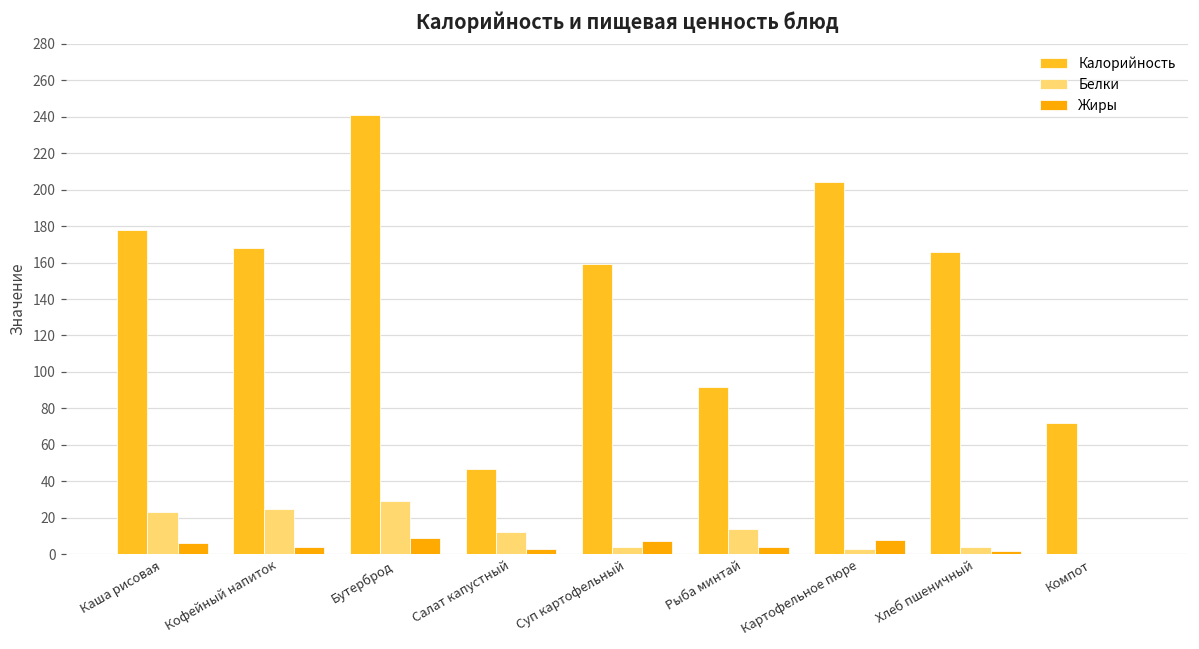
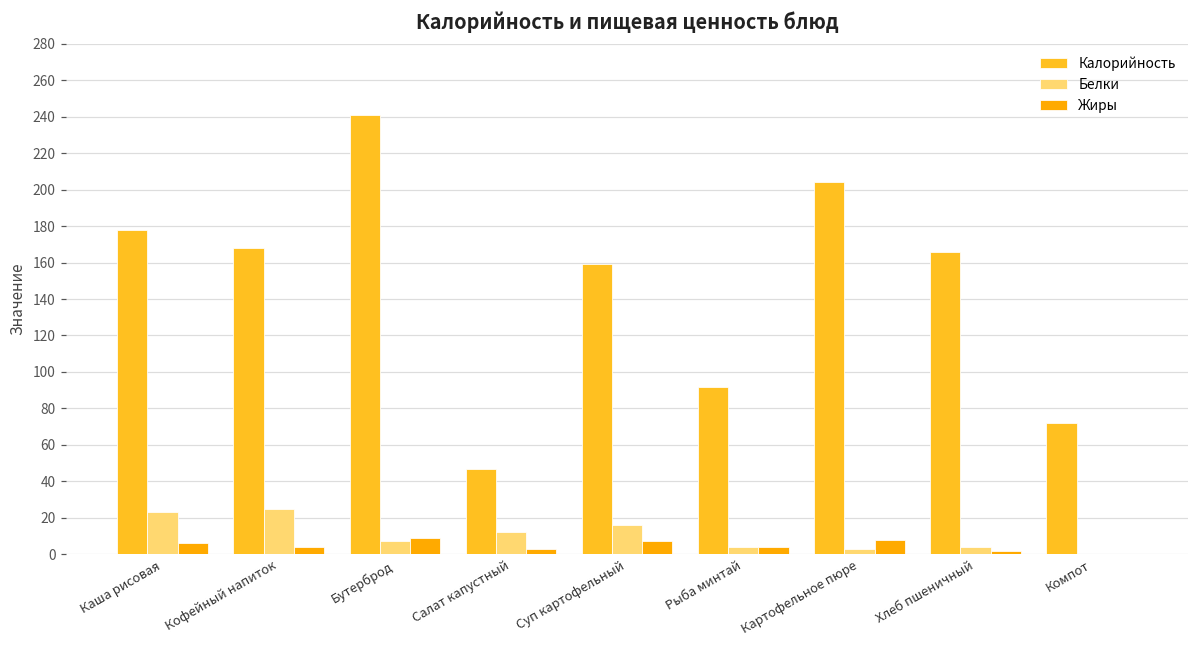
Белки, Бутерброд: 29 -> 7
Белки, Суп картофельный: 4 -> 16
Белки, Рыба минтай: 14 -> 4
